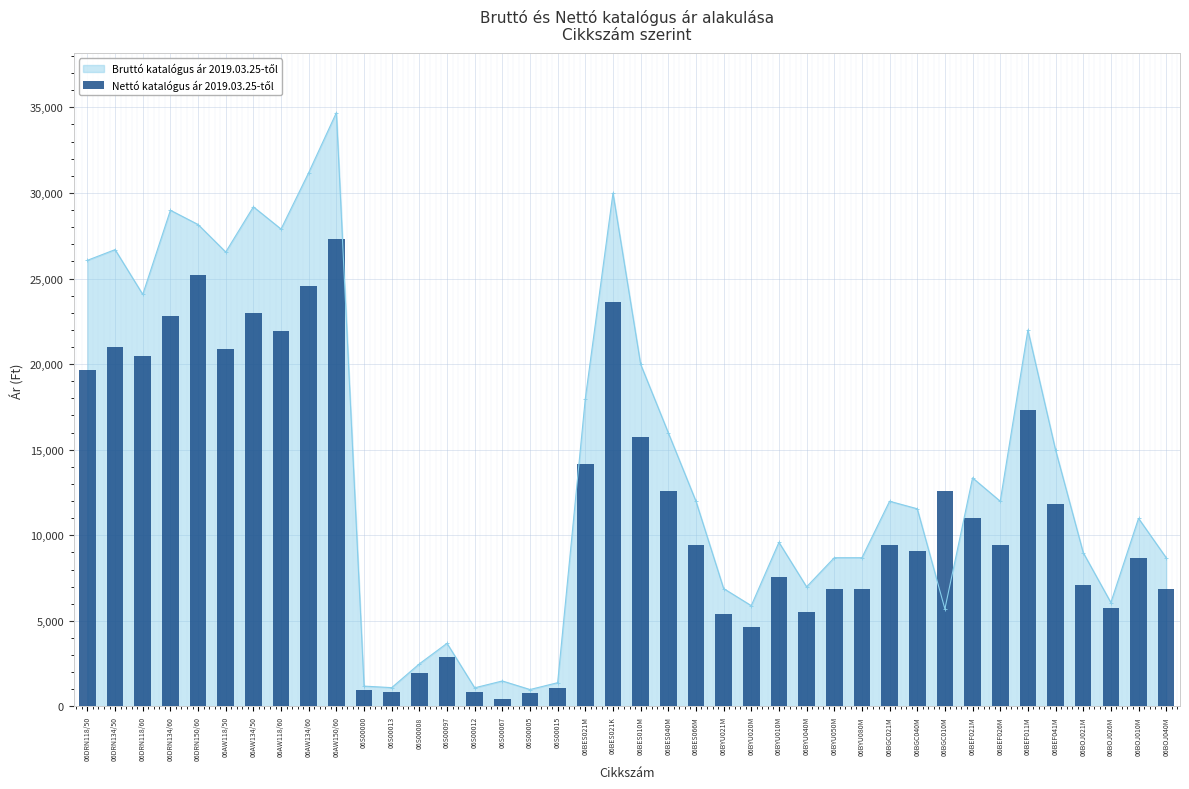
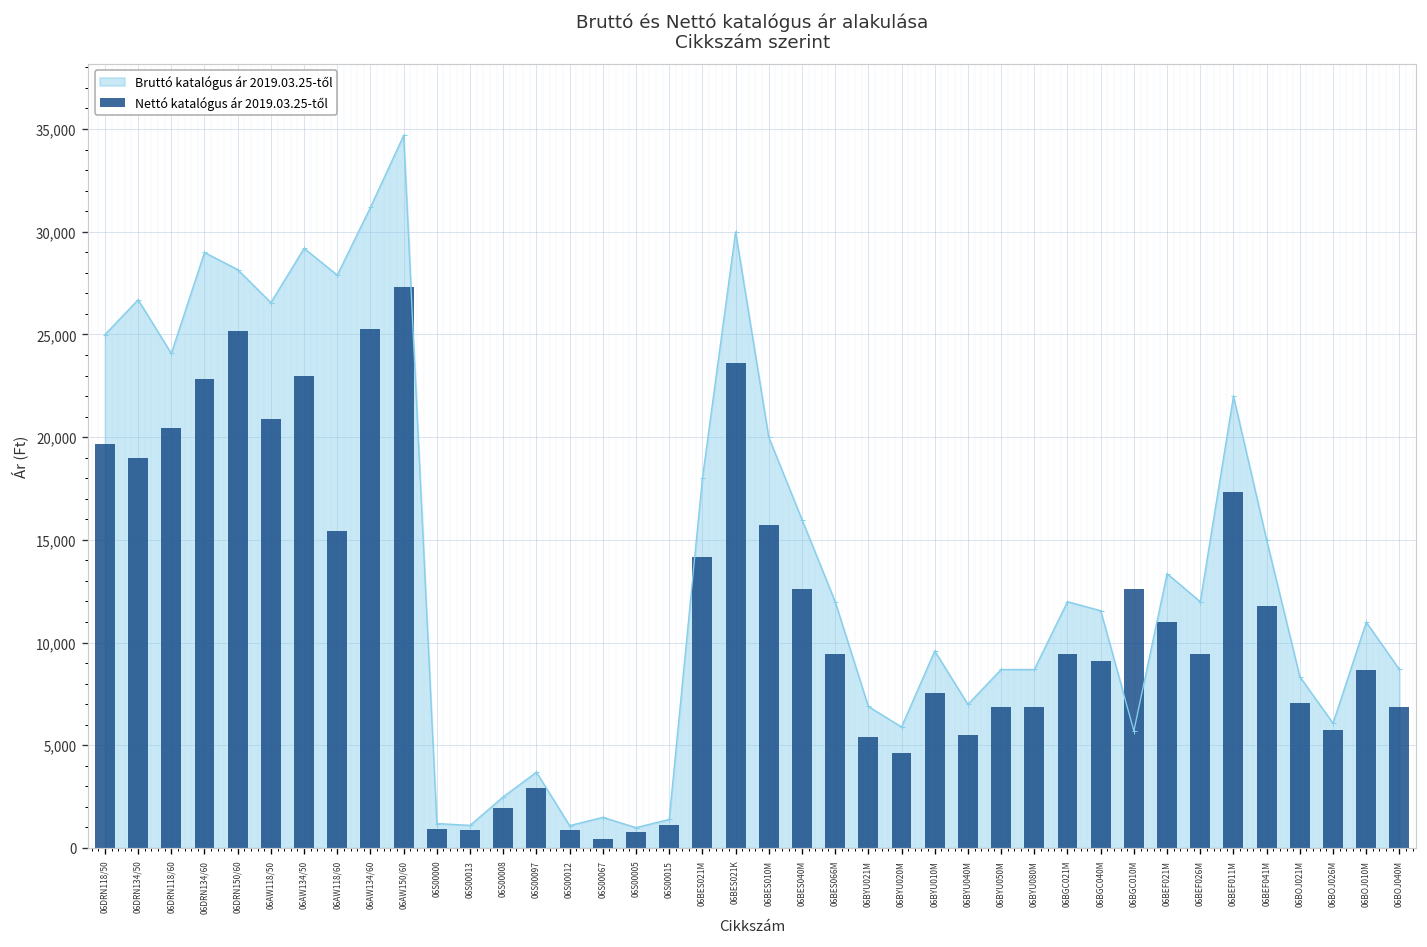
Bruttó katalógus ár 2019.03.25-től, 06DRN118/50: 26,100 -> 25,000
Nettó katalógus ár 2019.03.25-től, 06DRN134/50: 21,000 -> 19,000
Nettó katalógus ár 2019.03.25-től, 06AW118/60: 22,000 -> 15,400
Nettó katalógus ár 2019.03.25-től, 06AW134/60: 24,600 -> 25,300
Bruttó katalógus ár 2019.03.25-től, 06BOJ021M: 9,000 -> 8,300
